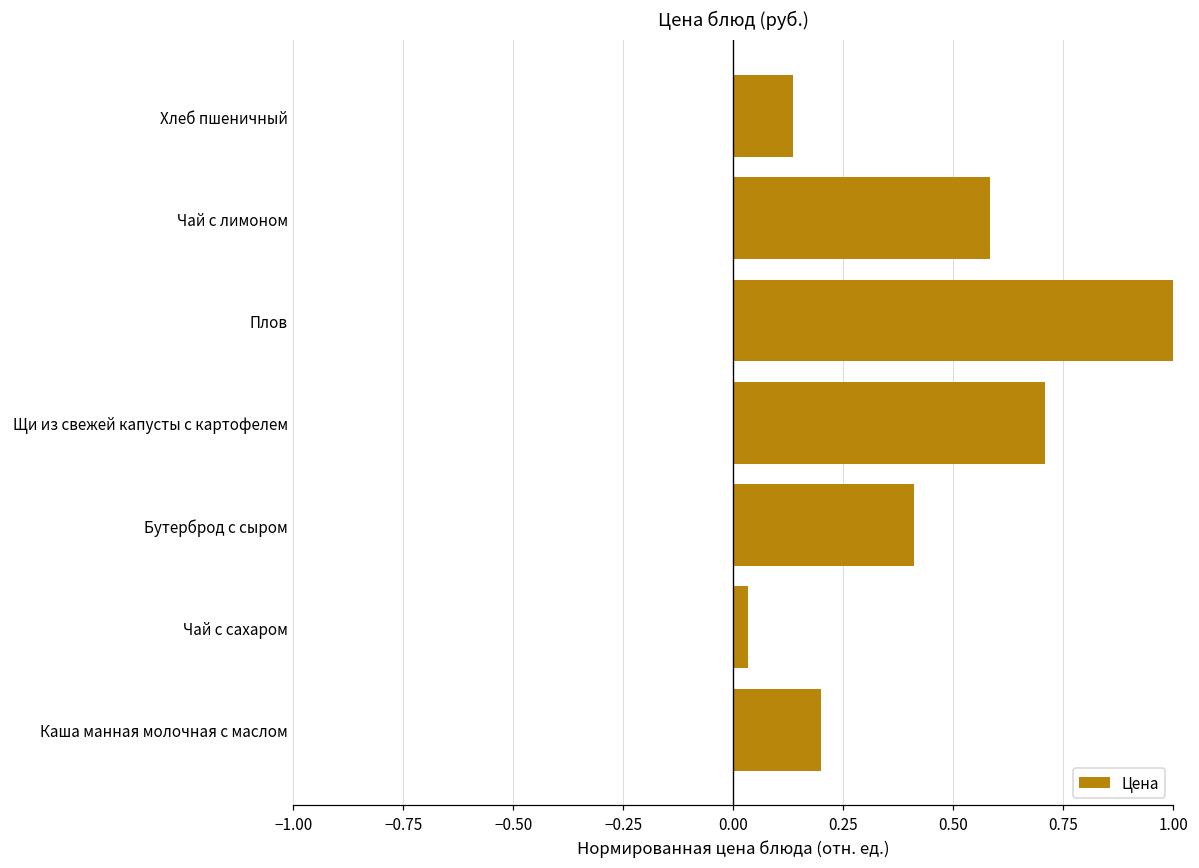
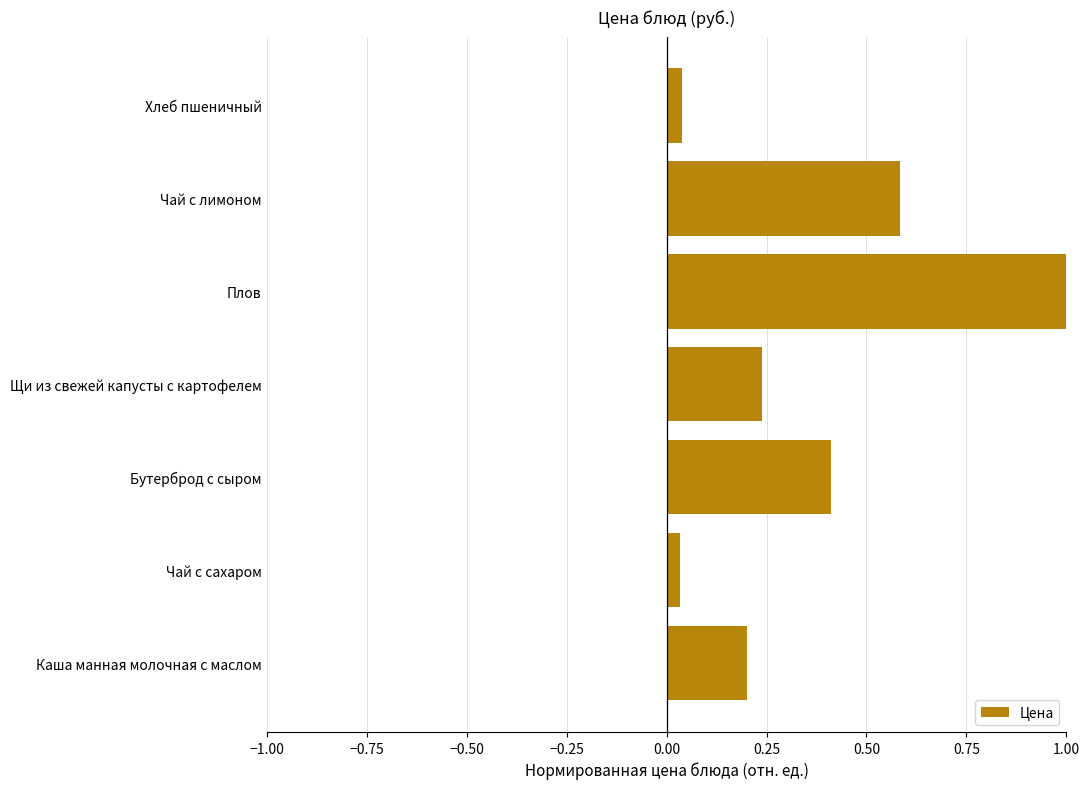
Хлеб пшеничный: 0.14 -> 0.04
Щи из свежей капусты с картофелем: 0.71 -> 0.24
